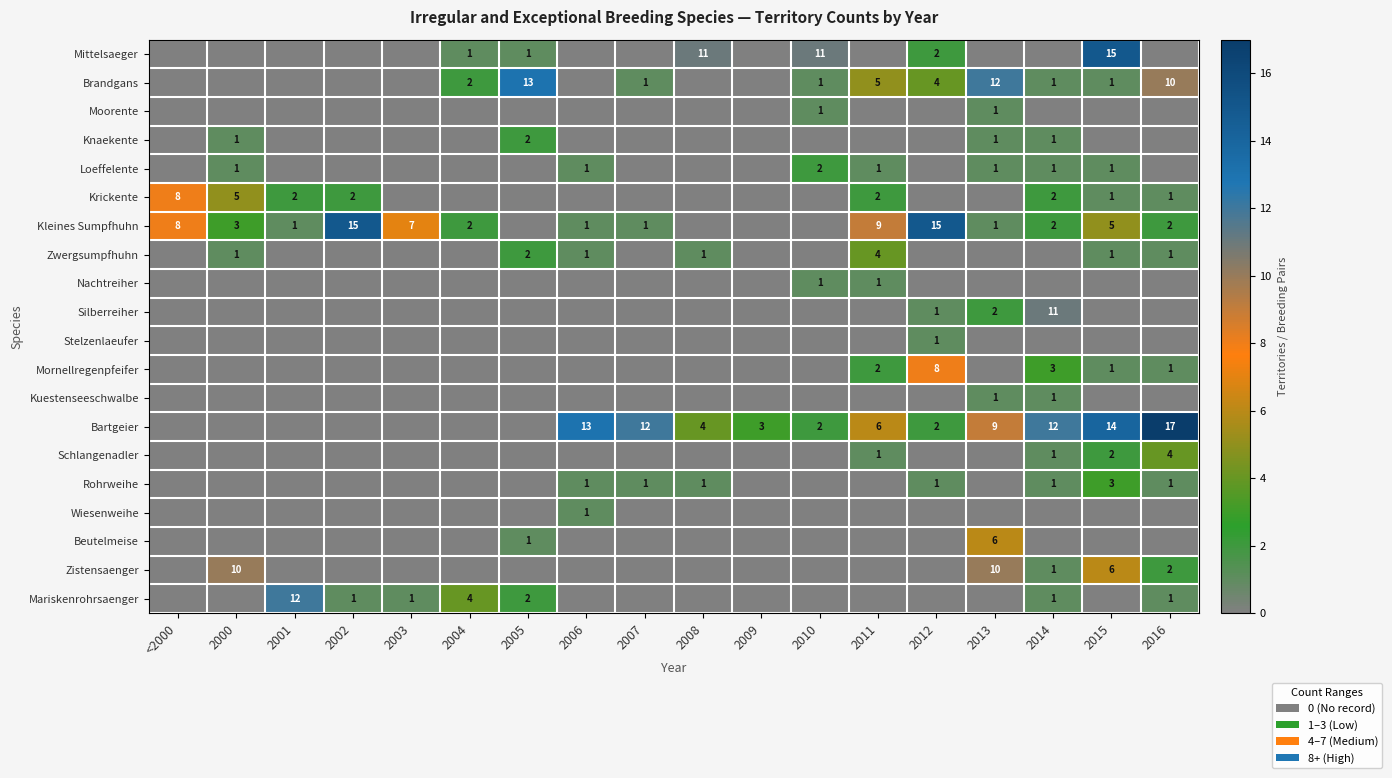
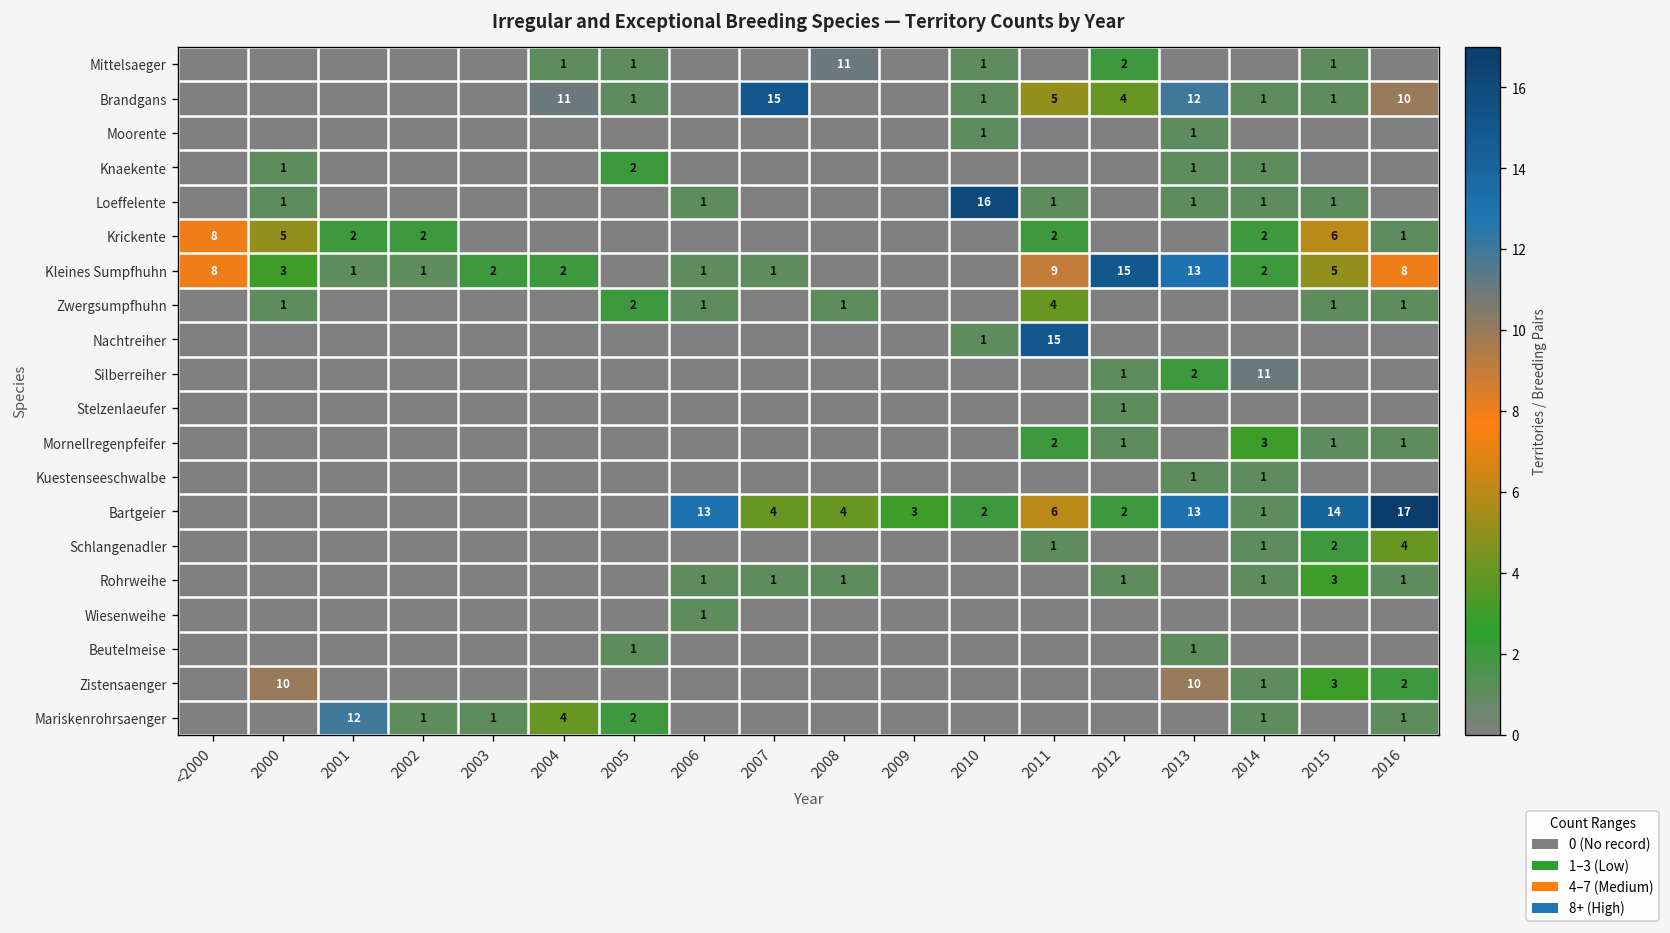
Mittelsaeger, 2010: 11 -> 1
Mittelsaeger, 2015: 15 -> 1
Brandgans, 2004: 2 -> 11
Brandgans, 2005: 13 -> 1
Brandgans, 2007: 1 -> 15
Loeffelente, 2010: 2 -> 16
Krickente, 2015: 1 -> 6
Kleines Sumpfhuhn, 2002: 15 -> 1
Kleines Sumpfhuhn, 2003: 7 -> 2
Kleines Sumpfhuhn, 2013: 1 -> 13
Kleines Sumpfhuhn, 2016: 2 -> 8
Nachtreiher, 2011: 1 -> 15
Mornellregenpfeifer, 2012: 8 -> 1
Bartgeier, 2007: 12 -> 4
Bartgeier, 2013: 9 -> 13
Bartgeier, 2014: 12 -> 1
Beutelmeise, 2013: 6 -> 1
Zistensaenger, 2015: 6 -> 3
